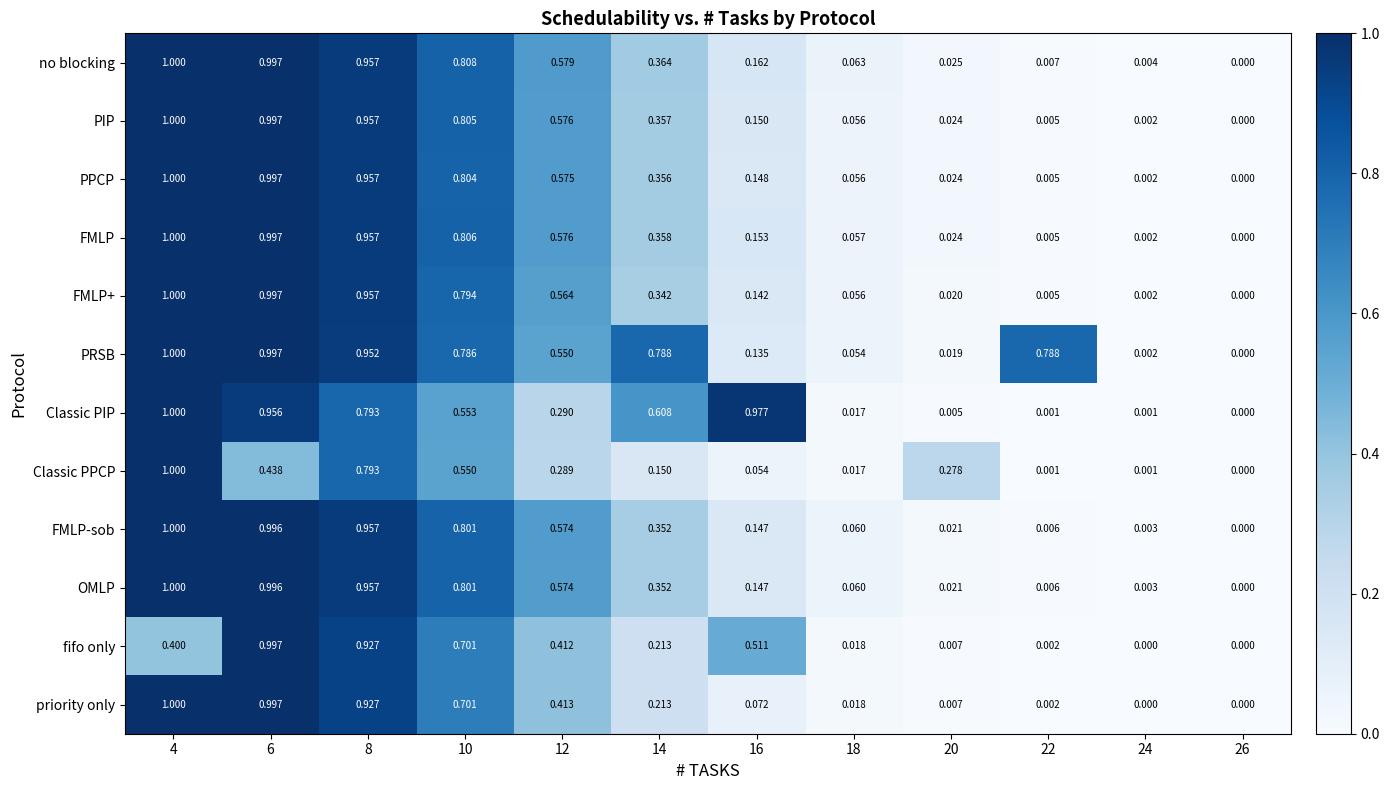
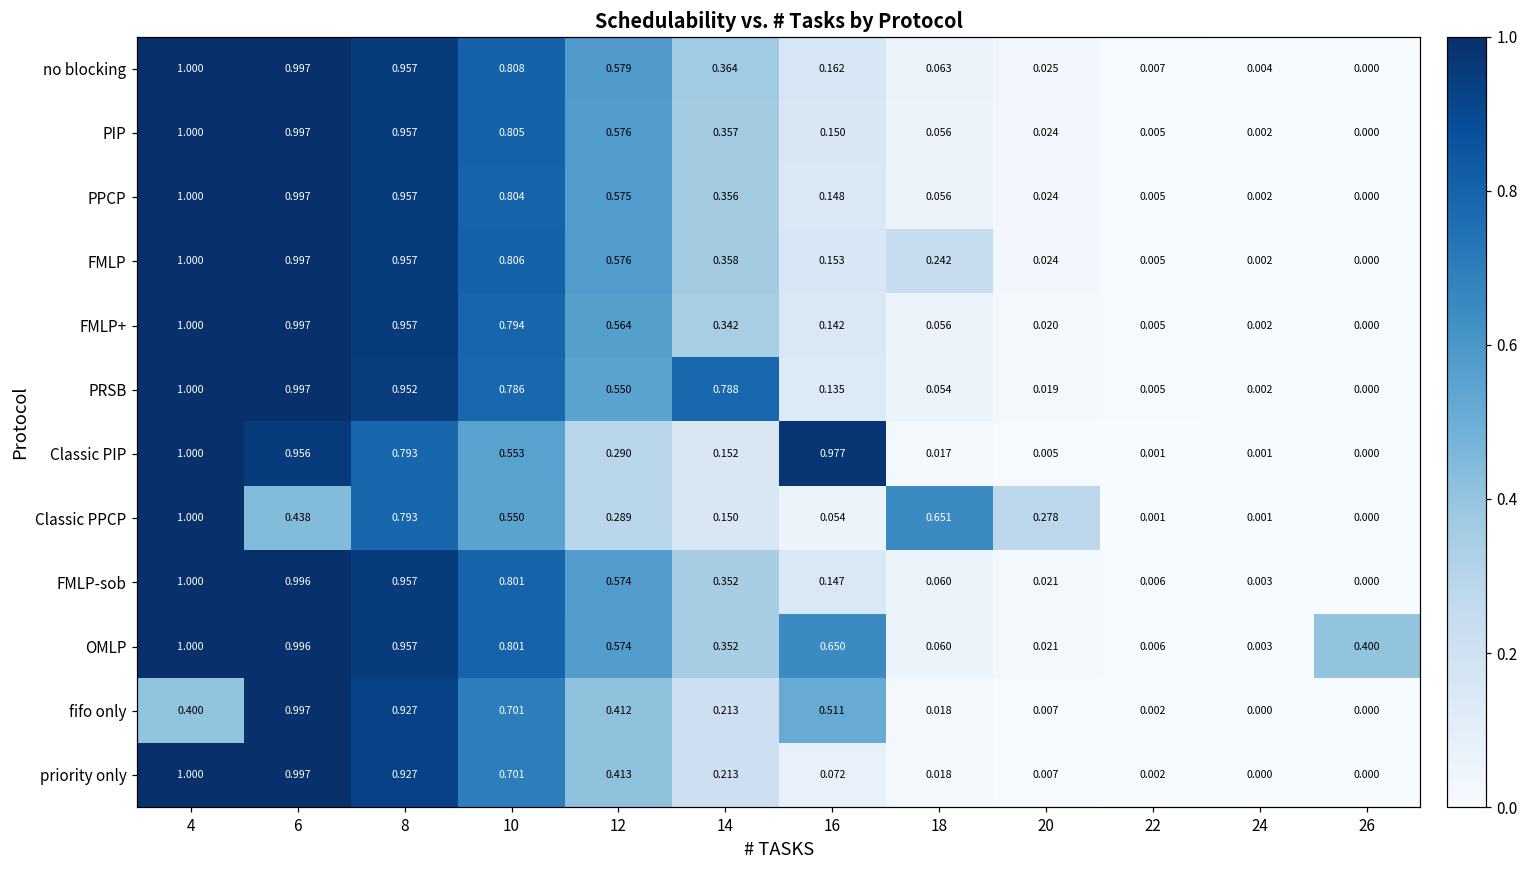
FMLP, 18: 0.057 -> 0.242
PRSB, 22: 0.788 -> 0.005
Classic PIP, 14: 0.608 -> 0.152
Classic PPCP, 18: 0.017 -> 0.651
OMLP, 16: 0.147 -> 0.650
OMLP, 26: 0.000 -> 0.400
